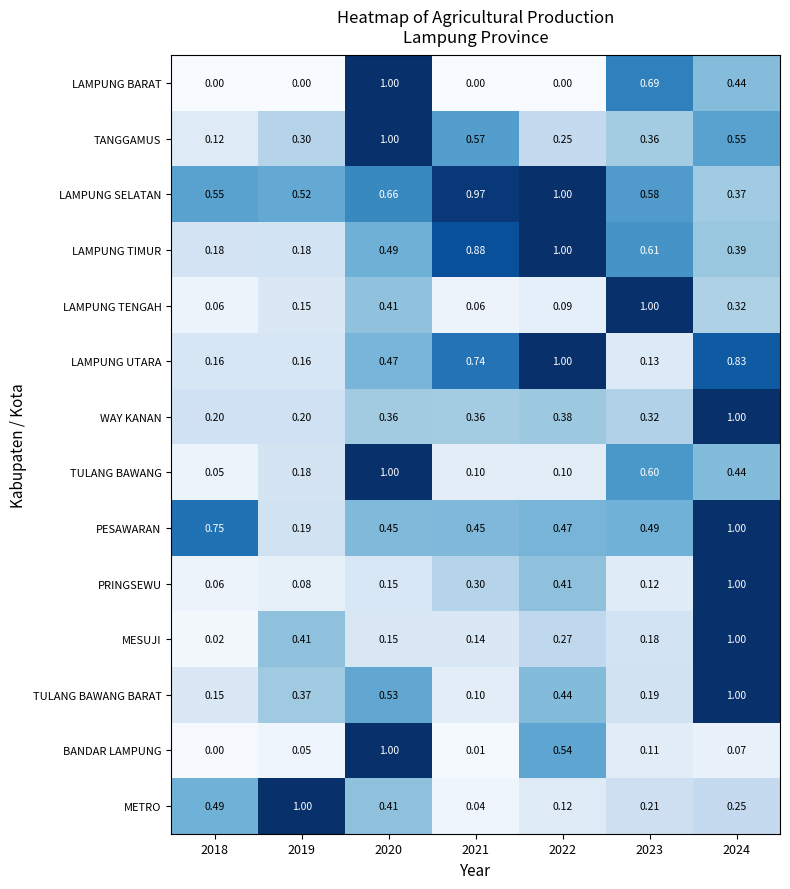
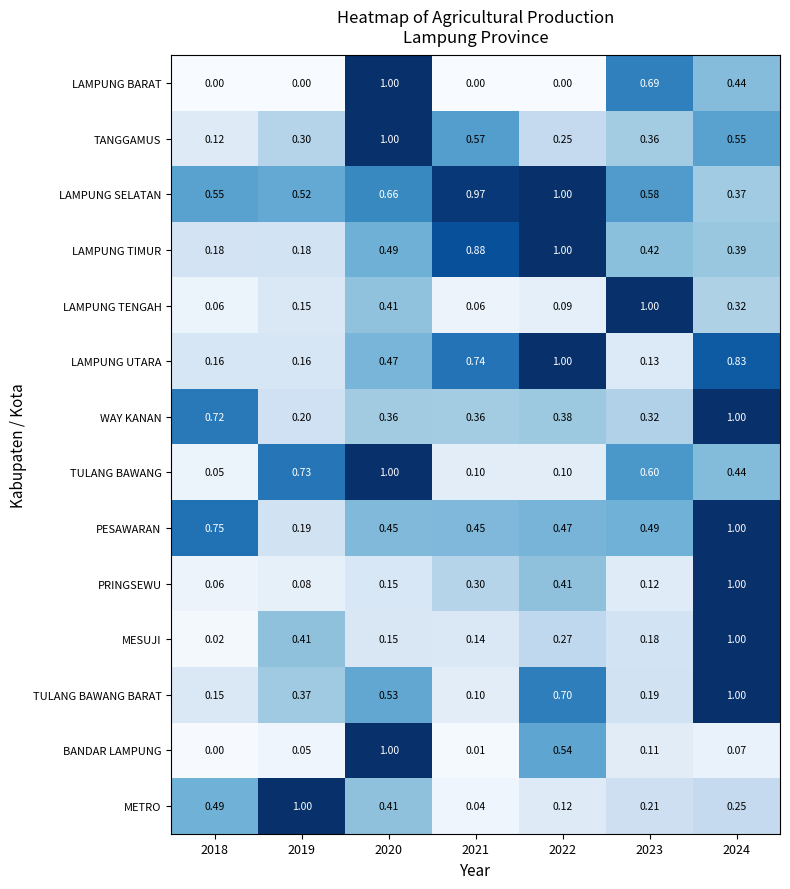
LAMPUNG TIMUR, 2023: 0.61 -> 0.42
WAY KANAN, 2018: 0.20 -> 0.72
TULANG BAWANG, 2019: 0.18 -> 0.73
TULANG BAWANG BARAT, 2022: 0.44 -> 0.70
